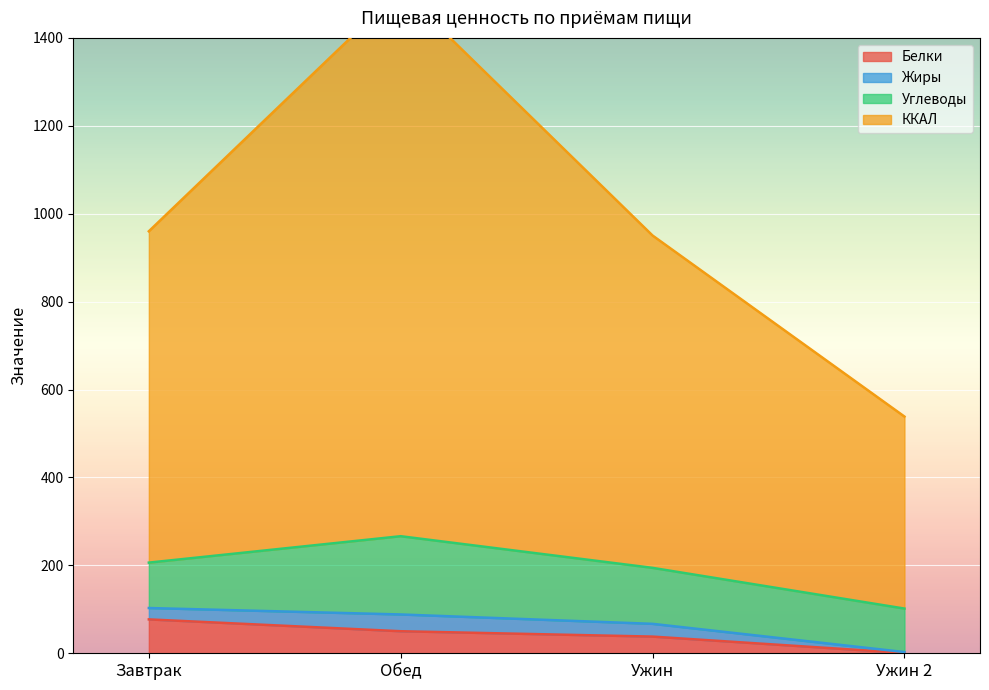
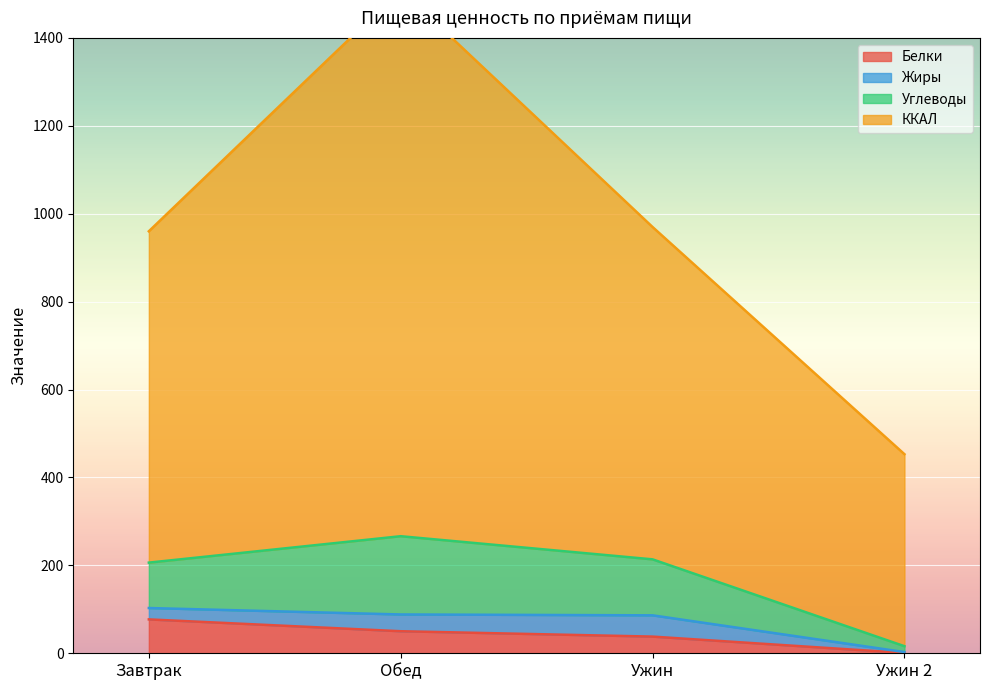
Жиры, Ужин: 30 -> 50
Углеводы, Ужин 2: 100 -> 10
